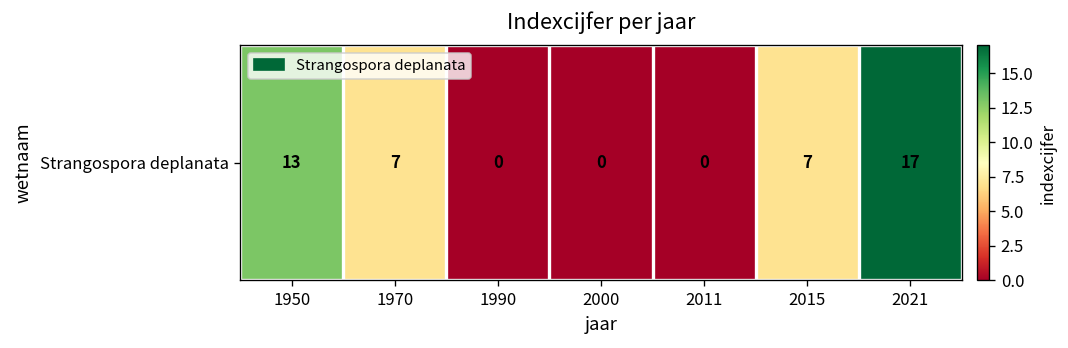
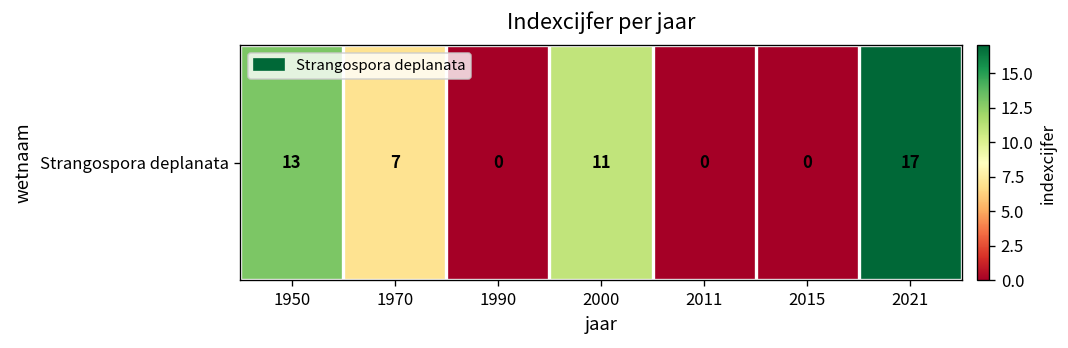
Strangospora deplanata, 2000: 0 -> 11
Strangospora deplanata, 2015: 7 -> 0
